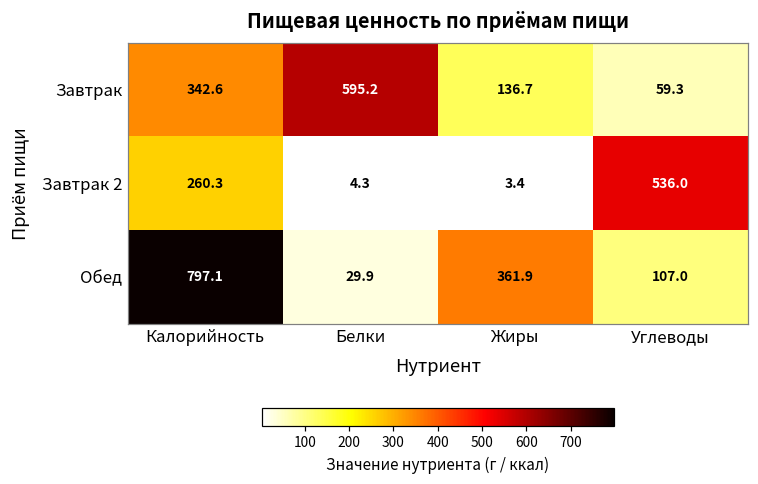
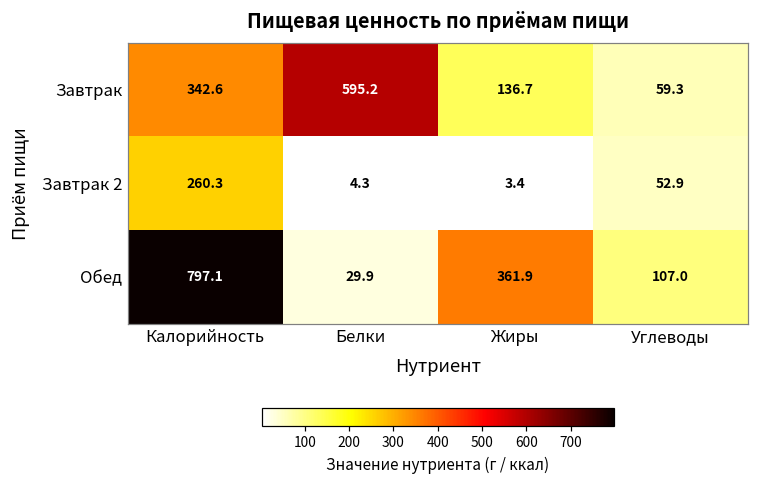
Завтрак 2, Углеводы: 536.0 -> 52.9
